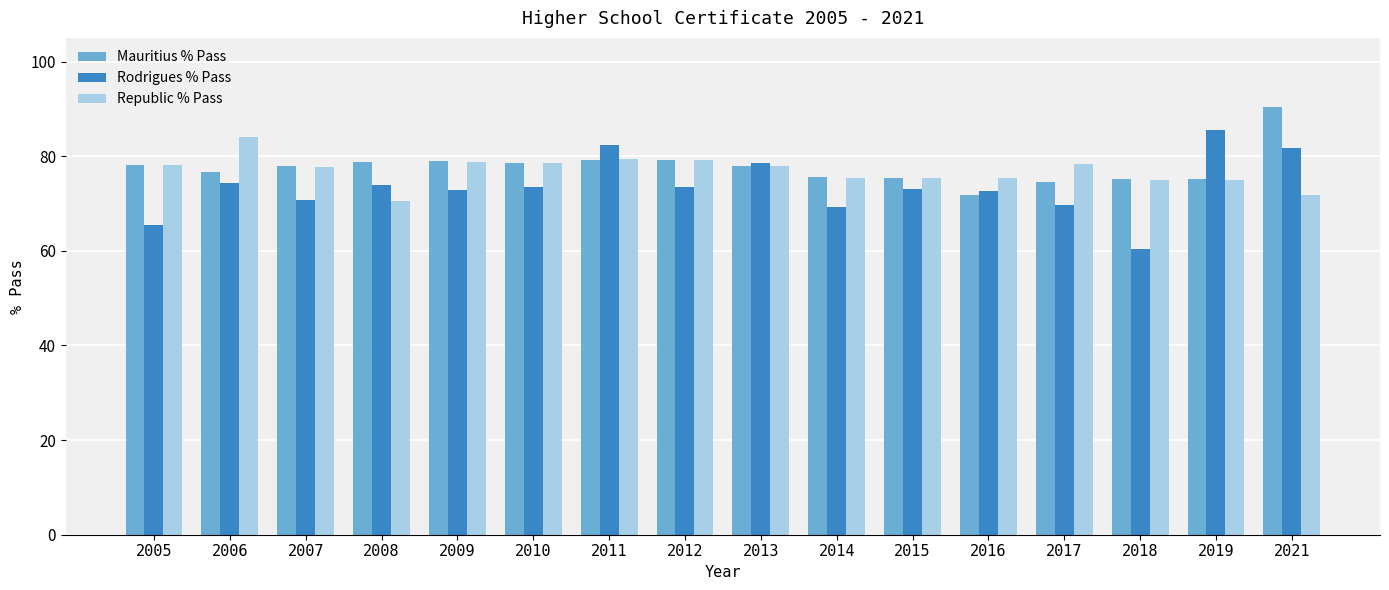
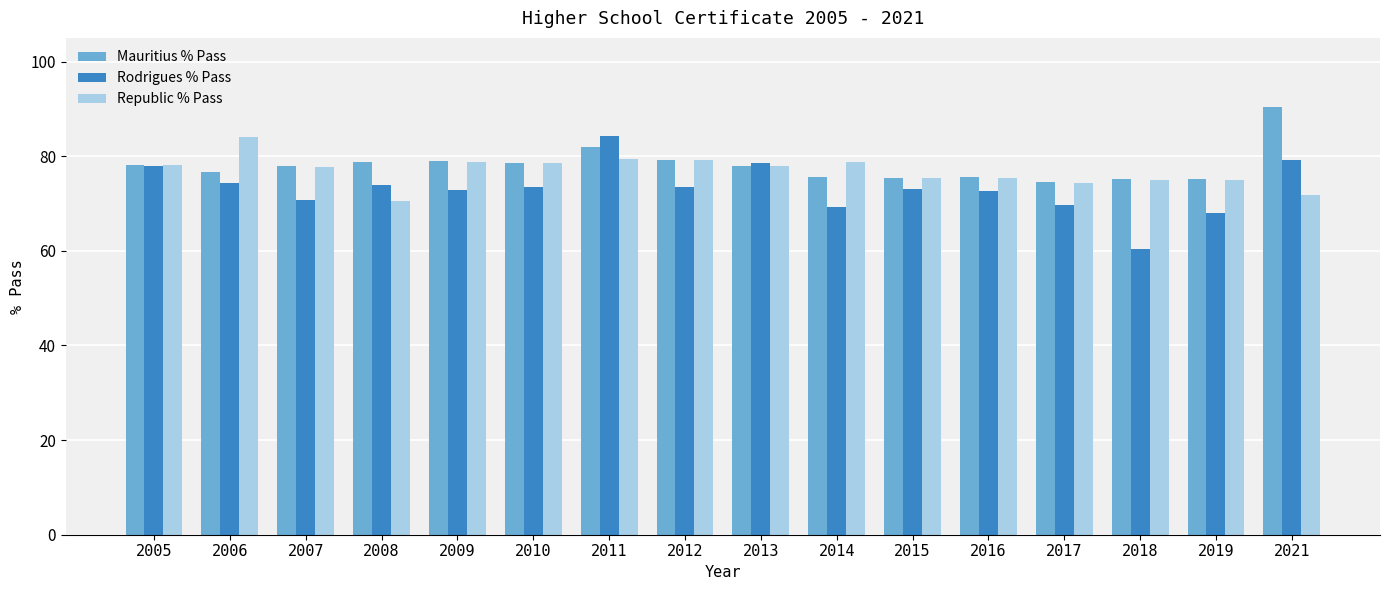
Rodrigues % Pass, 2005: 66 -> 78
Mauritius % Pass, 2011: 79 -> 82
Rodrigues % Pass, 2011: 82 -> 84
Republic % Pass, 2014: 75 -> 79
Mauritius % Pass, 2016: 72 -> 76
Republic % Pass, 2017: 78 -> 74
Rodrigues % Pass, 2019: 86 -> 68
Rodrigues % Pass, 2021: 82 -> 79
